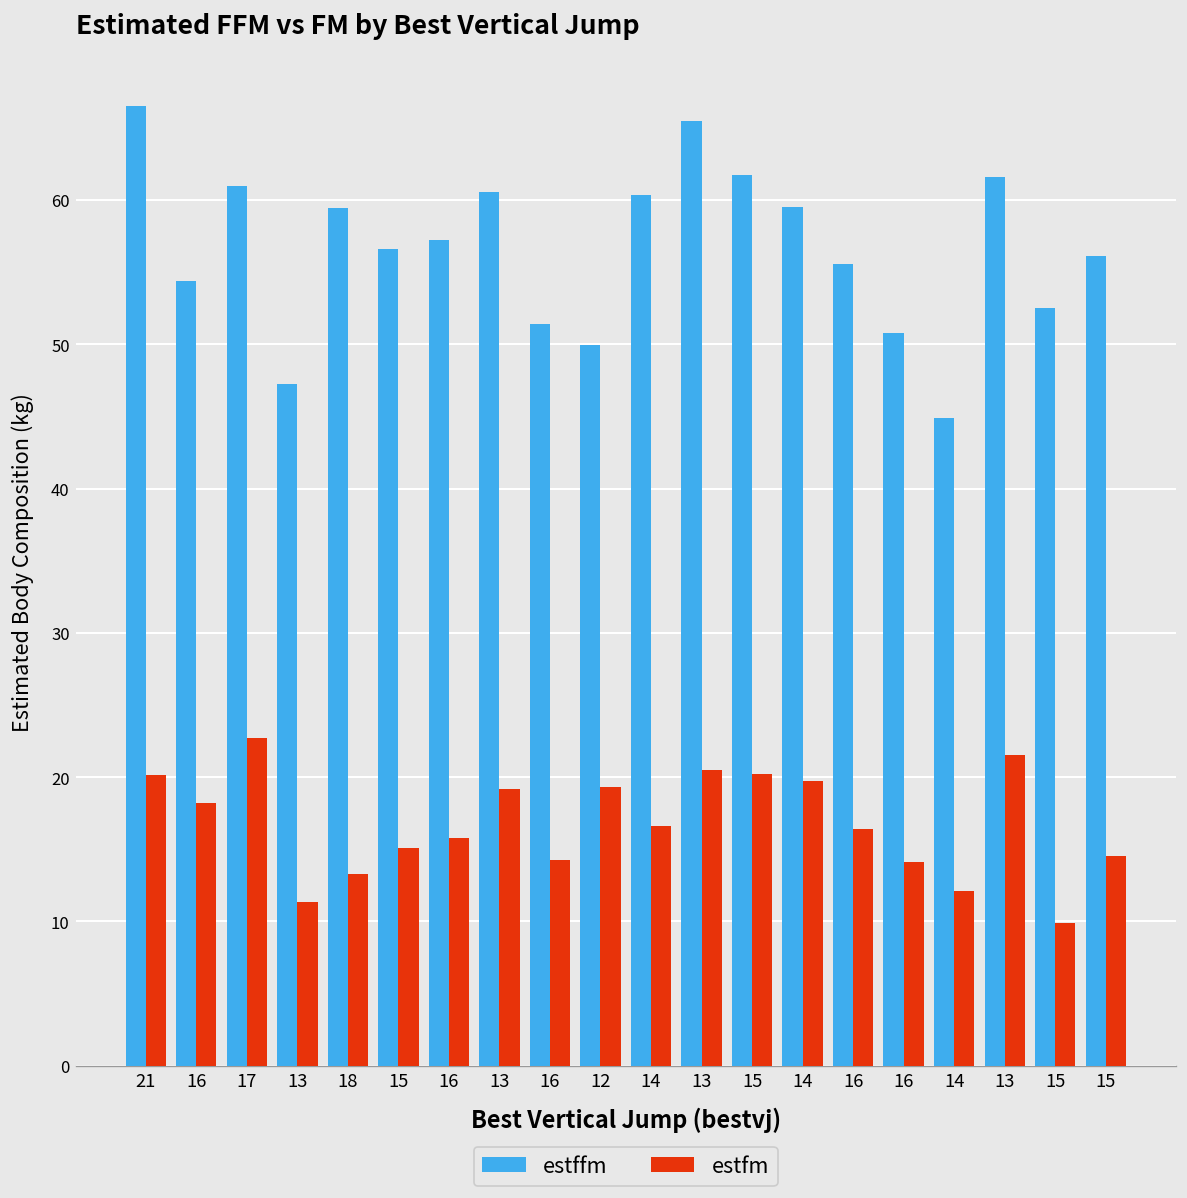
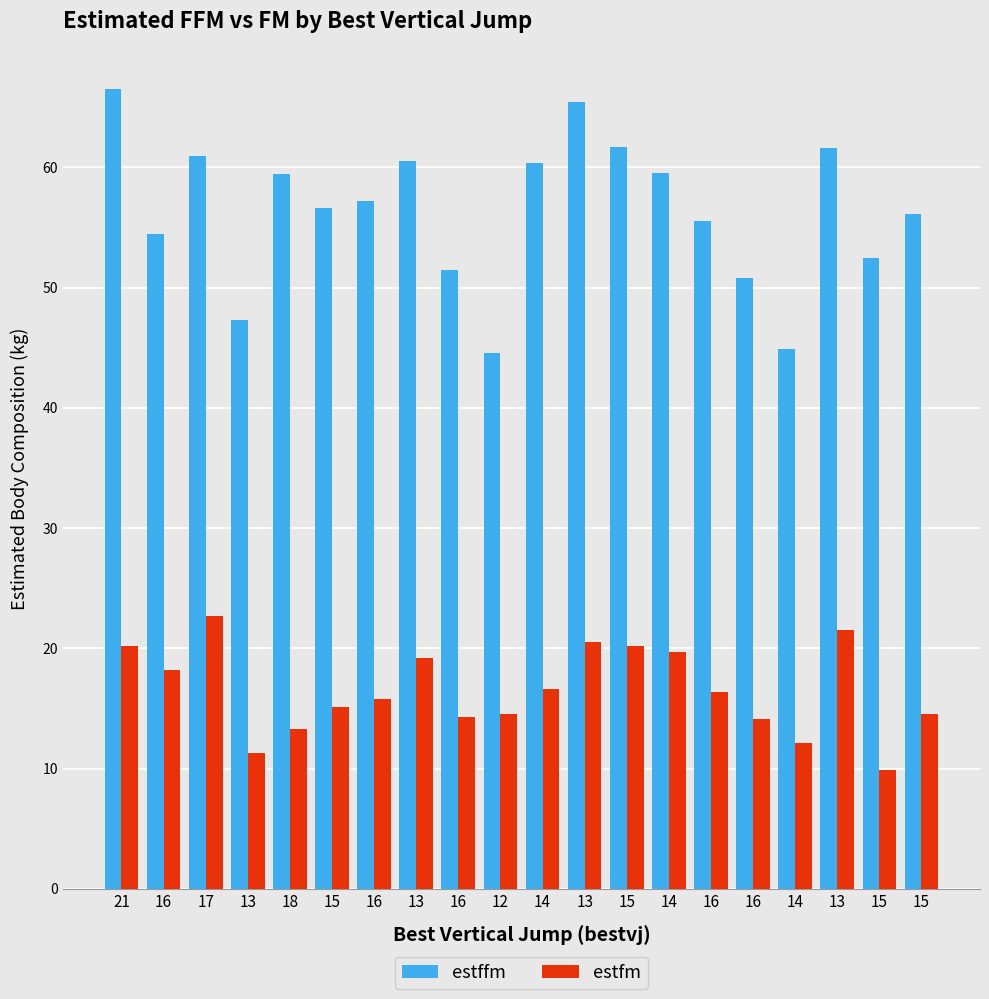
estffm, 12: 49.9 -> 44.6
estfm, 12: 19.3 -> 14.5
